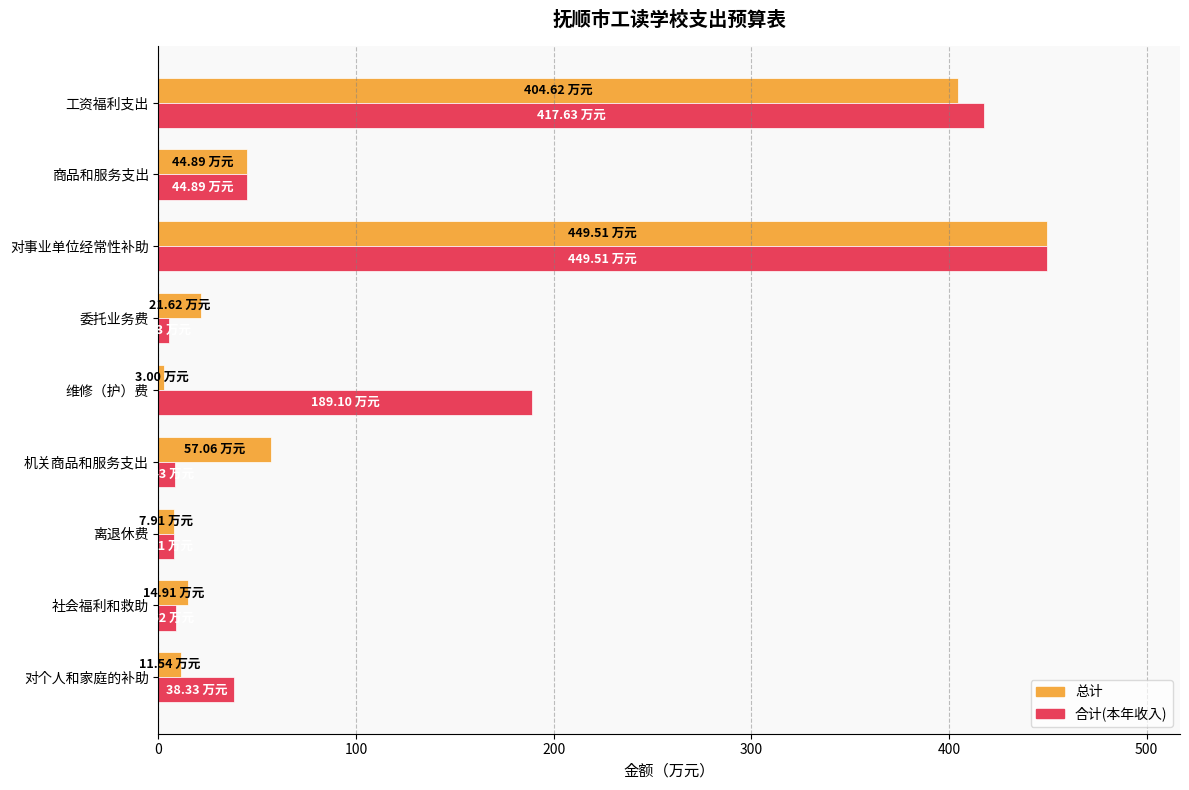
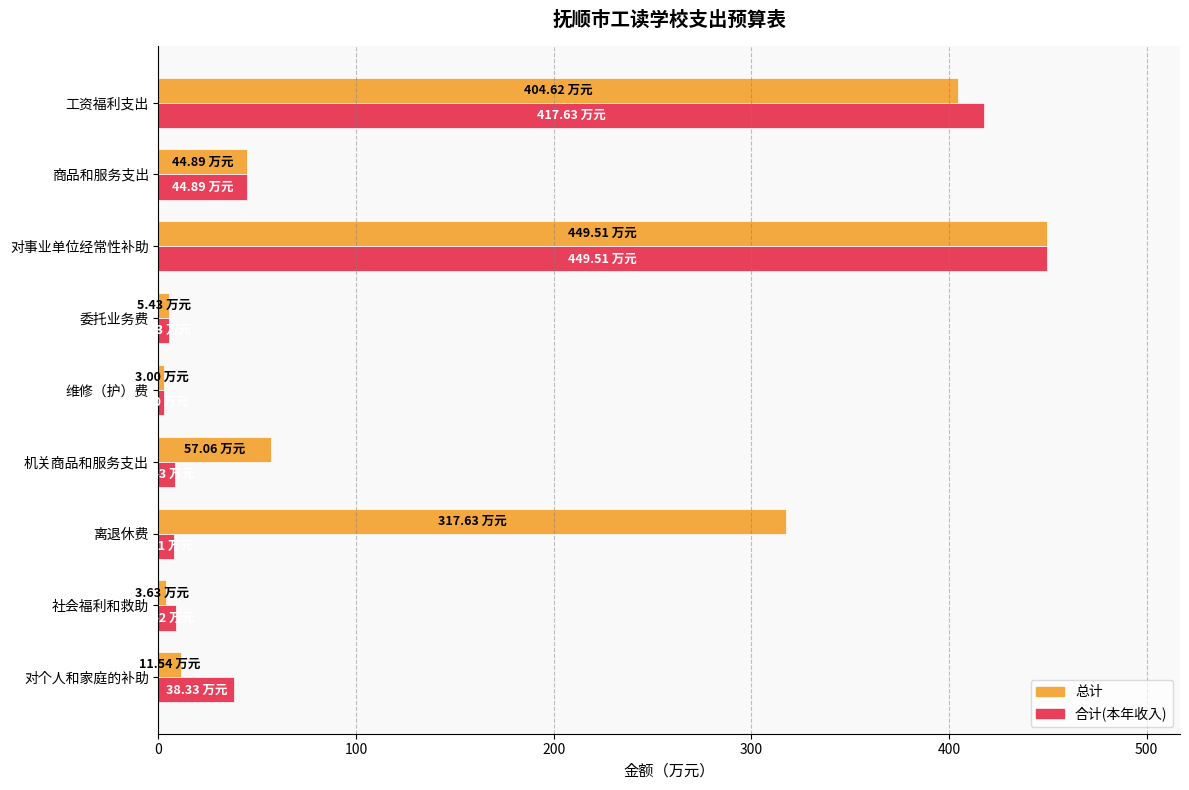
总计, 委托业务费: 21.62 -> 5.43
合计(本年收入), 维修（护）费: 189 -> 3
总计, 离退休费: 7.91 -> 317.63
总计, 社会福利和救助: 14.91 -> 3.63
